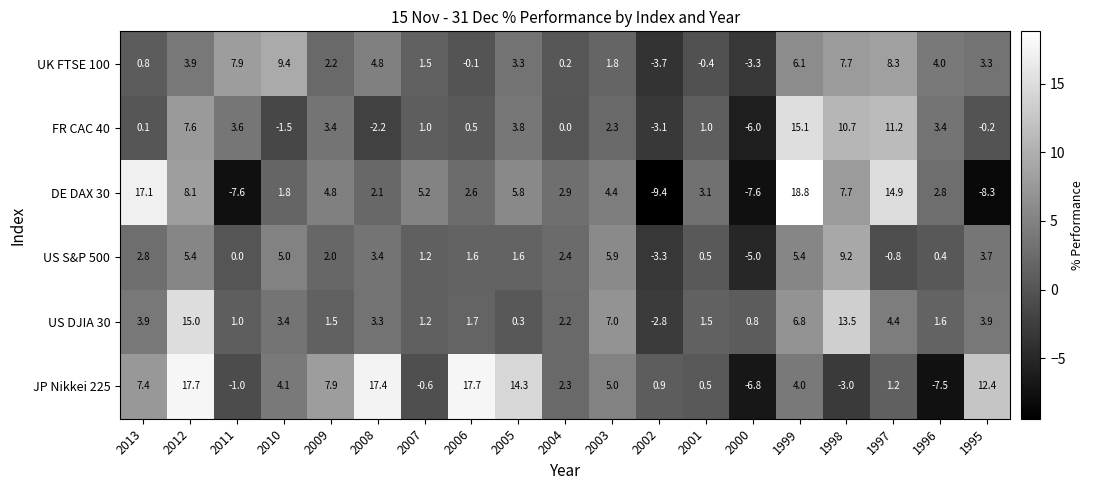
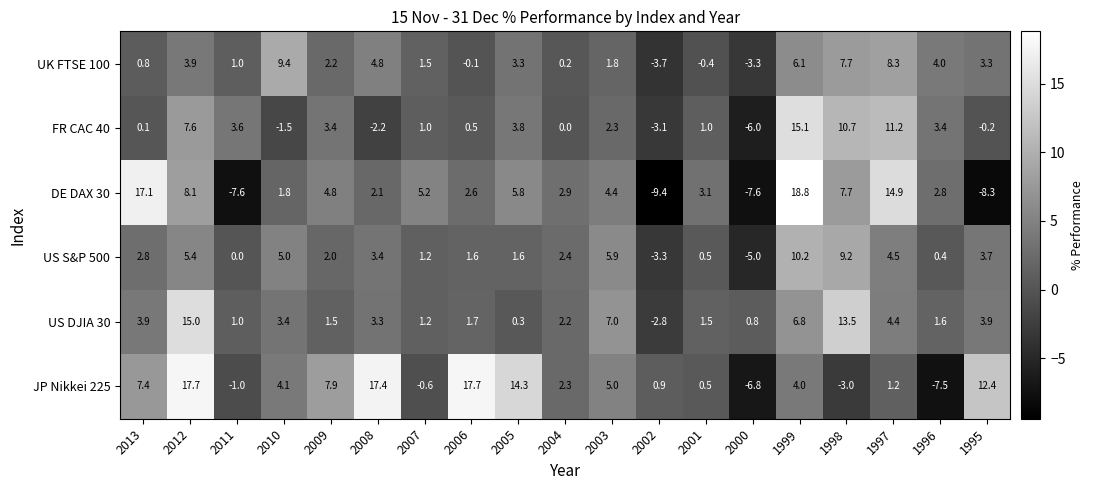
UK FTSE 100, 2011: 7.9 -> 1.0
US S&P 500, 1999: 5.4 -> 10.2
US S&P 500, 1997: -0.8 -> 4.5
